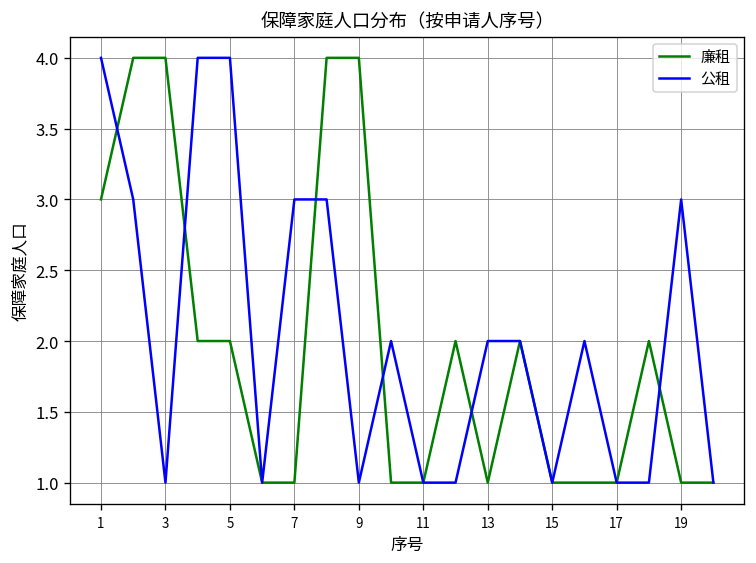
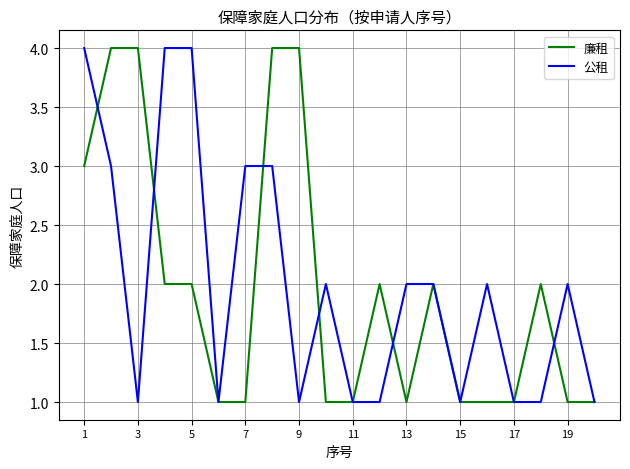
公租, 19: 3 -> 2
